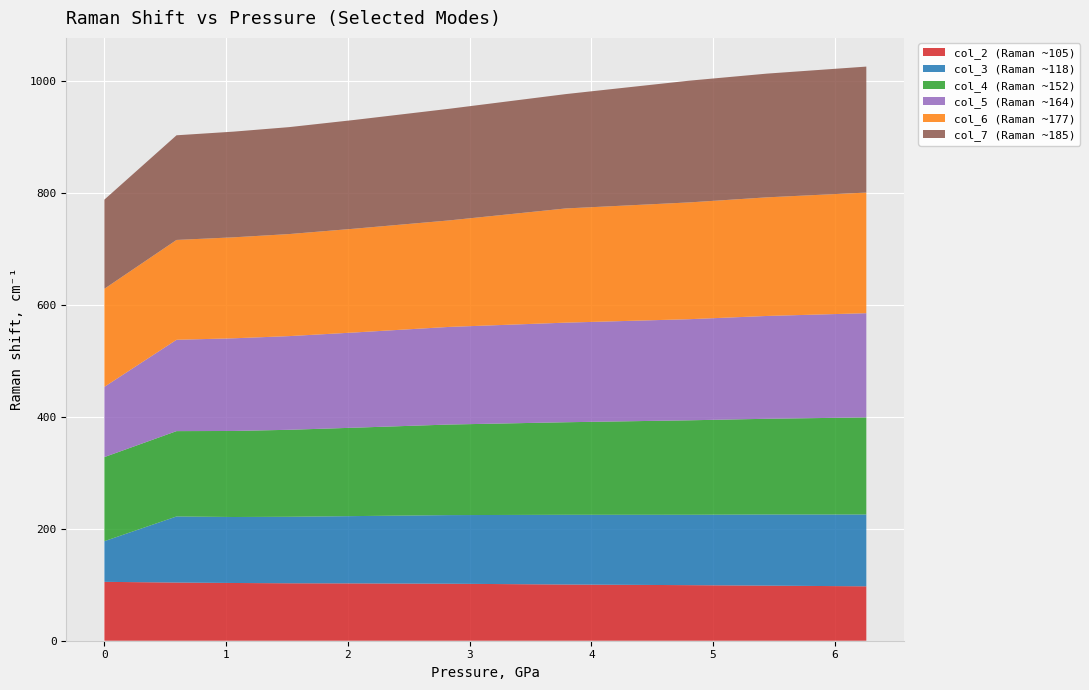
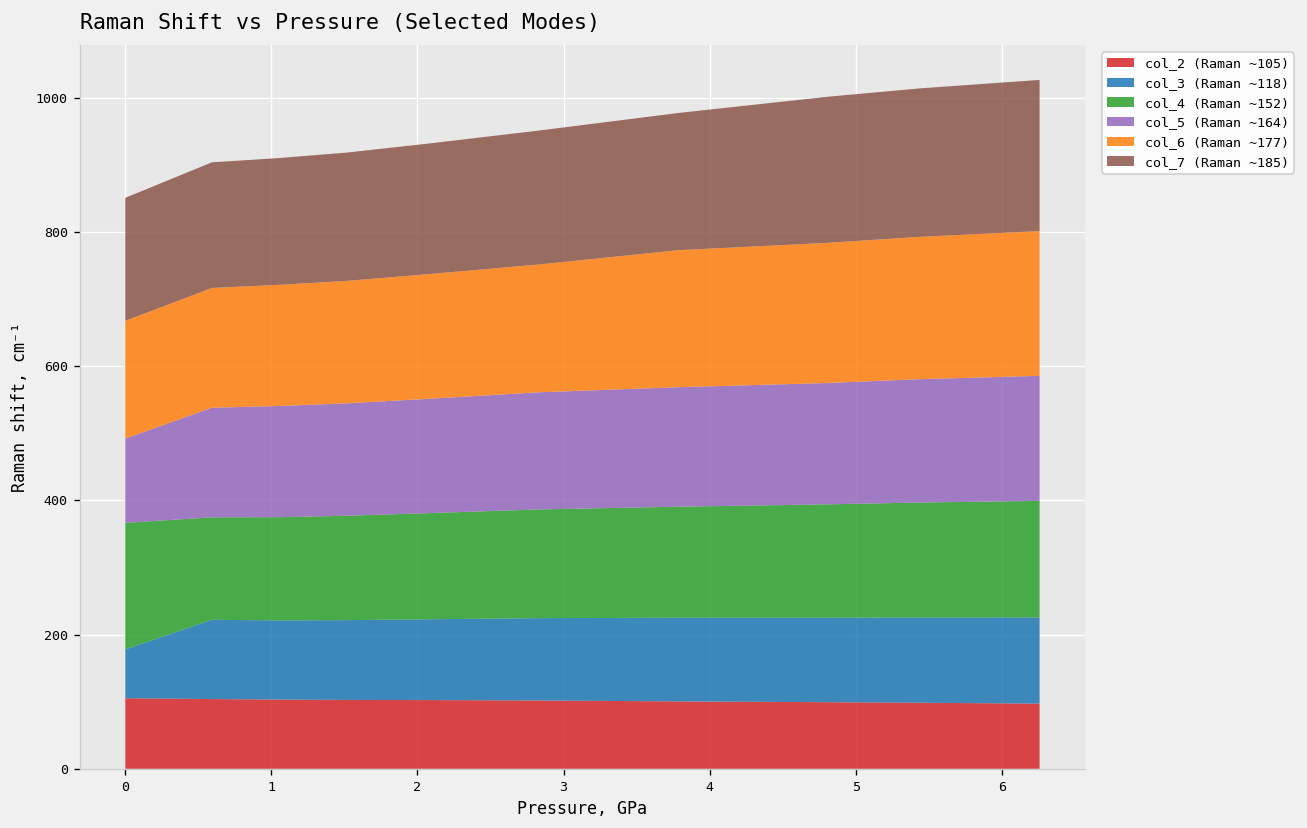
col_4 (Raman ~152), 0: 150 -> 190
col_7 (Raman ~185), 0: 160 -> 180
